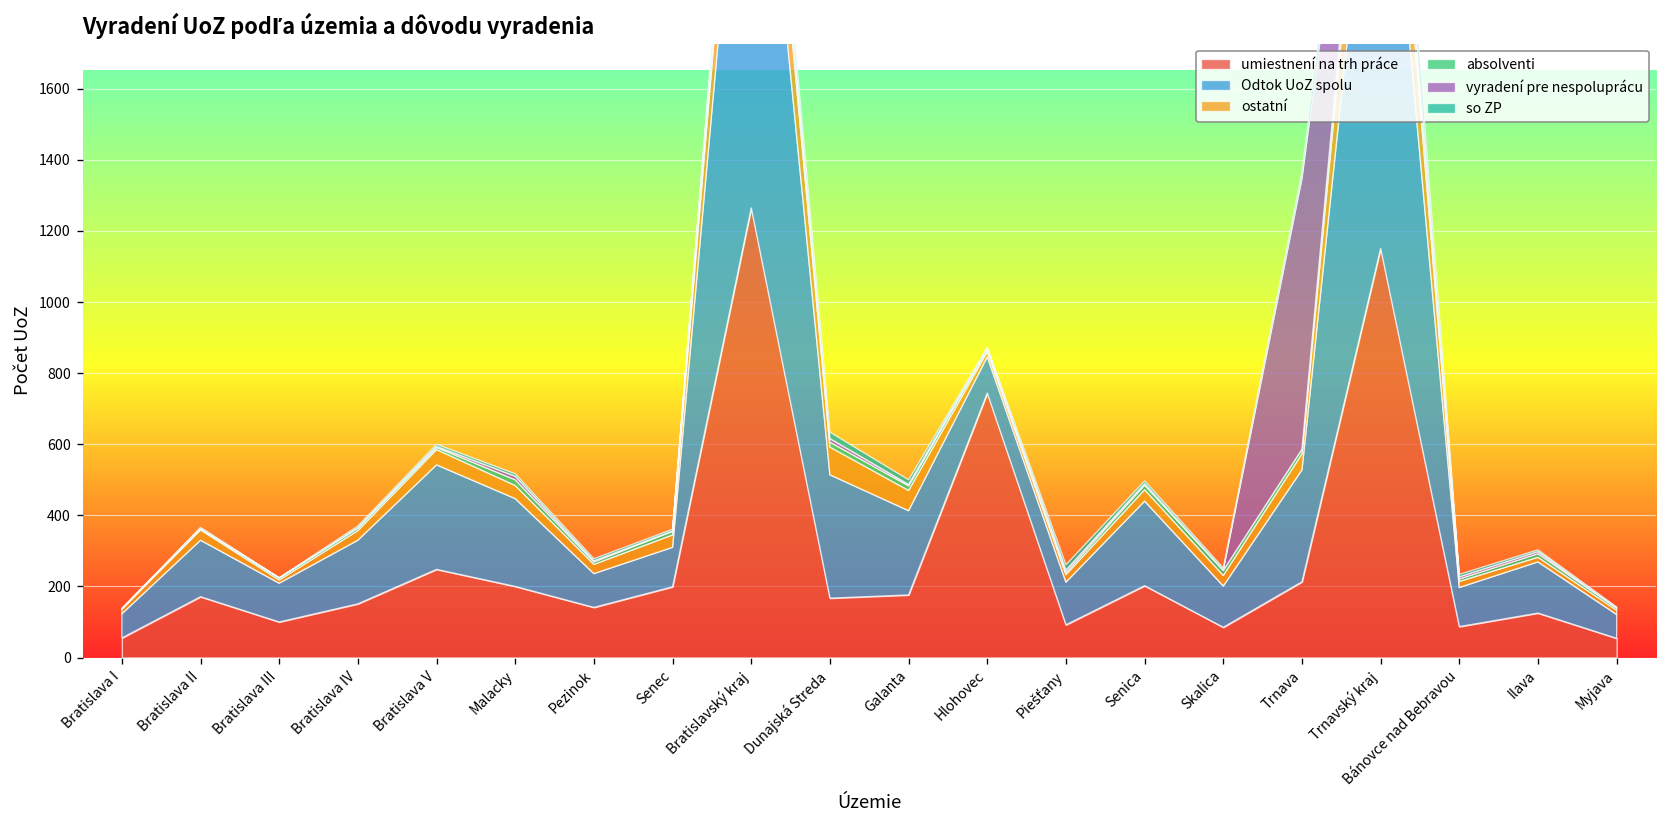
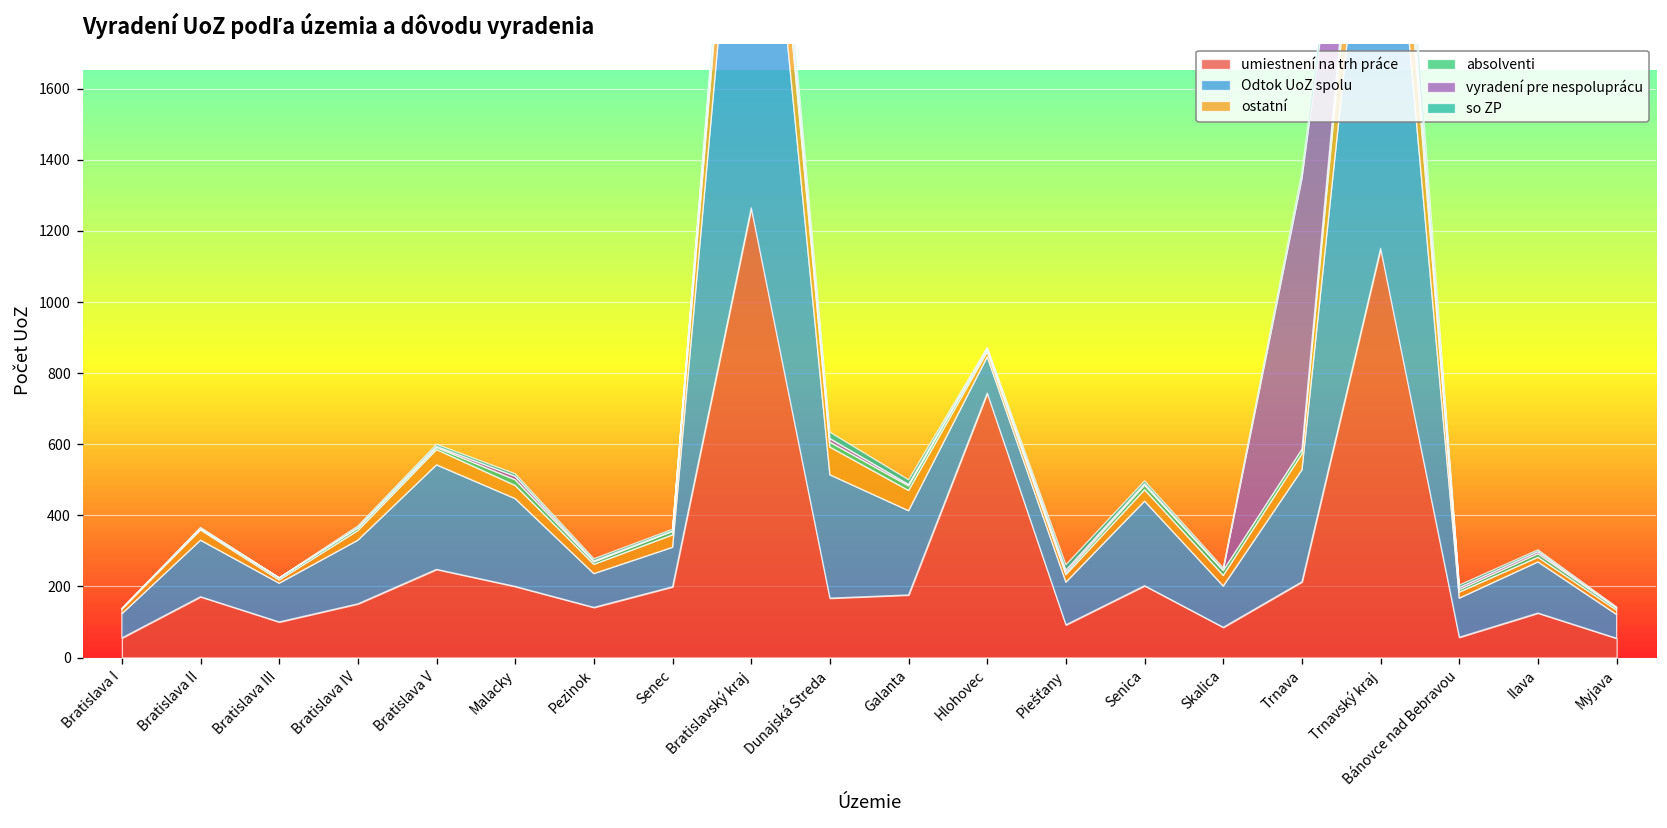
umiestnení na trh práce, Bánovce nad Bebravou: 90 -> 60
